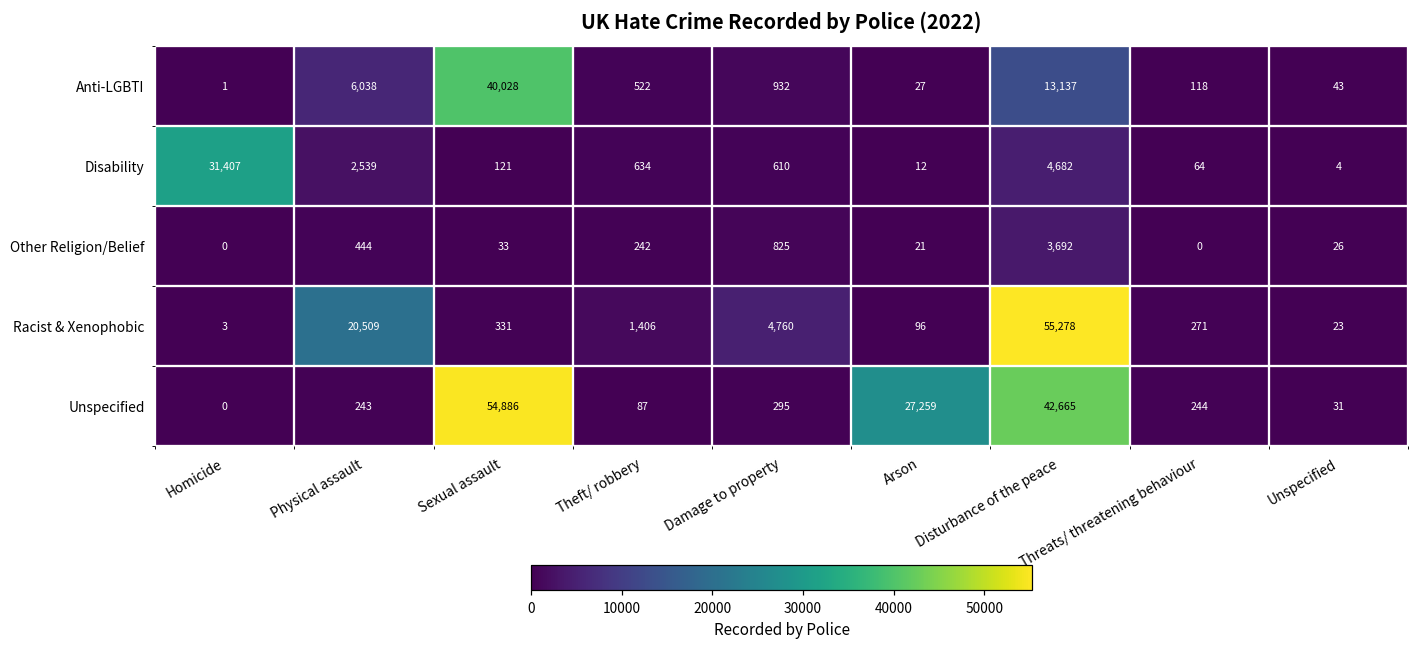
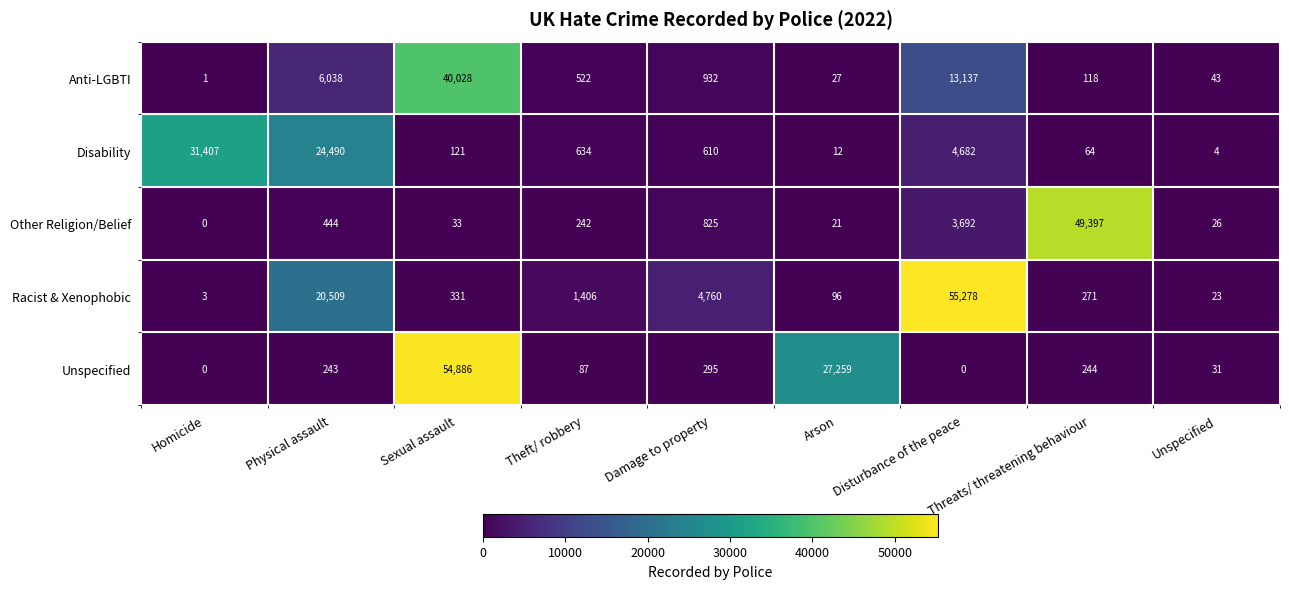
Disability, Physical assault: 2,539 -> 24,490
Other Religion/Belief, Threats/ threatening behaviour: 0 -> 49,397
Unspecified, Disturbance of the peace: 42,665 -> 0
